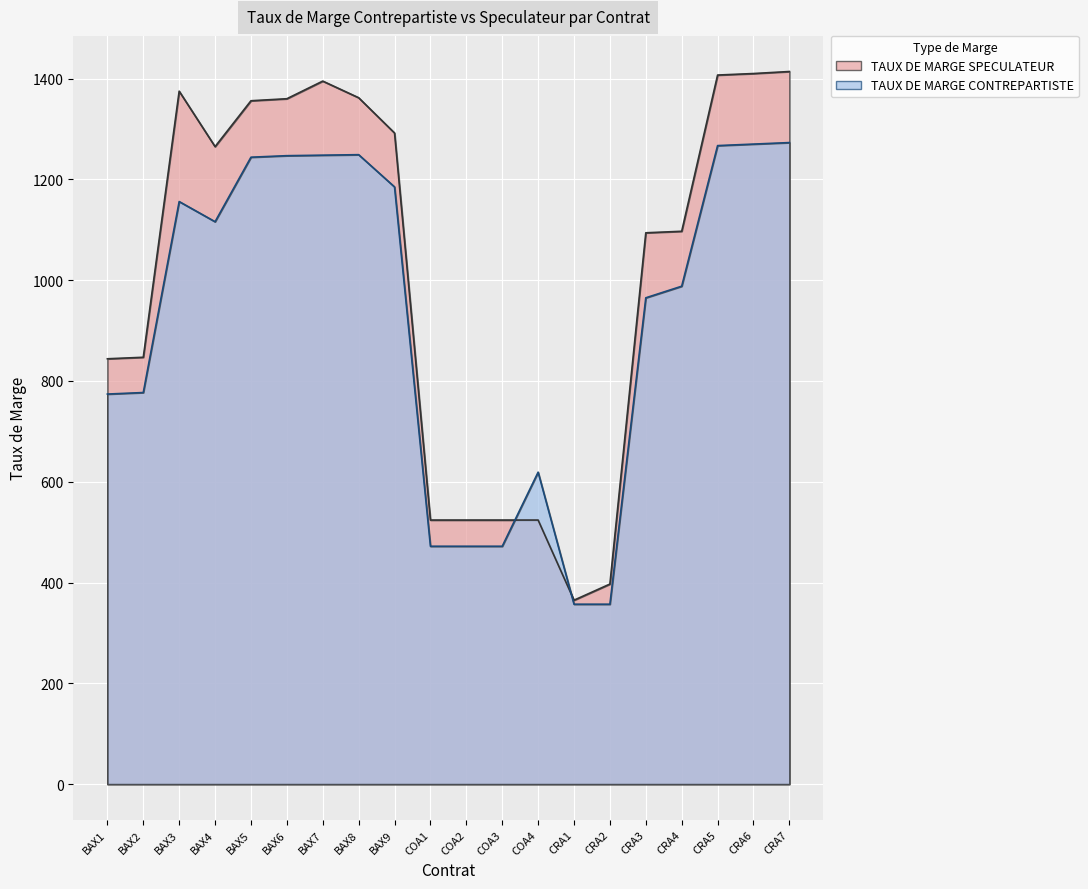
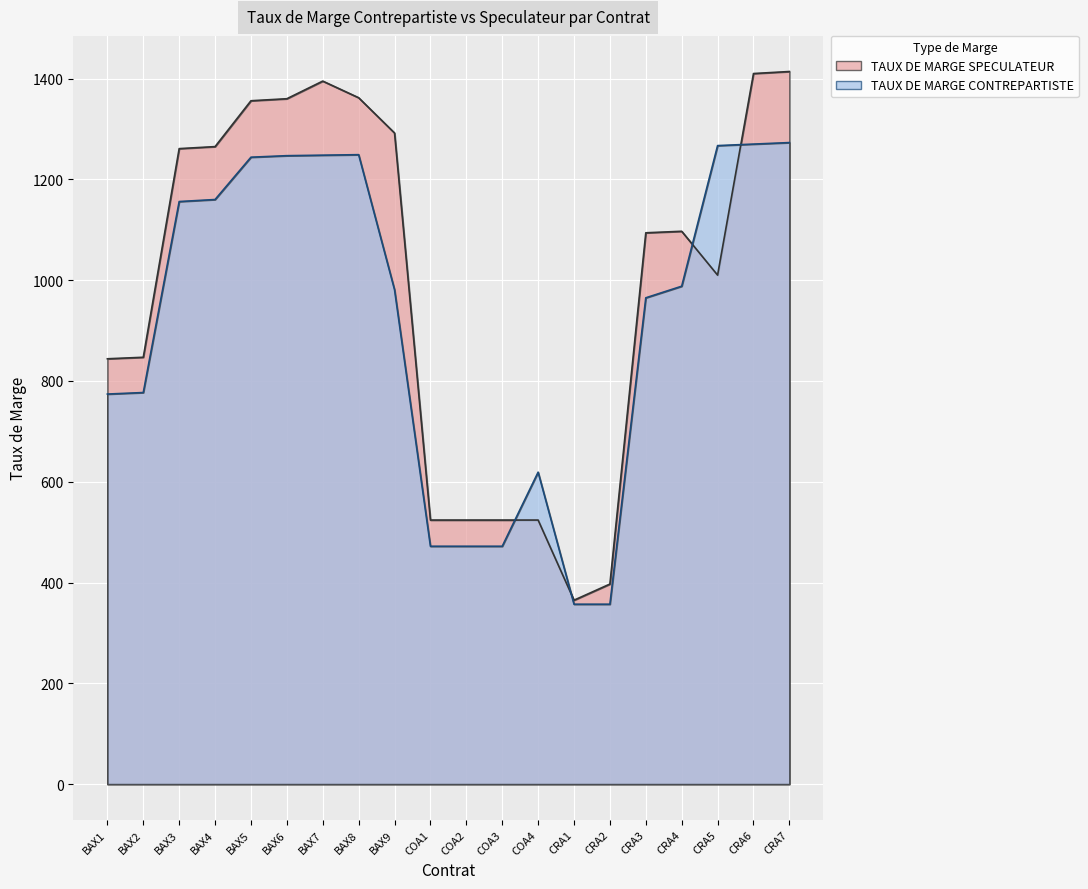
TAUX DE MARGE SPECULATEUR, BAX3: 1380 -> 1260
TAUX DE MARGE CONTREPARTISTE, BAX4: 1120 -> 1160
TAUX DE MARGE CONTREPARTISTE, BAX9: 1190 -> 980
TAUX DE MARGE SPECULATEUR, CRA5: 1410 -> 1010
